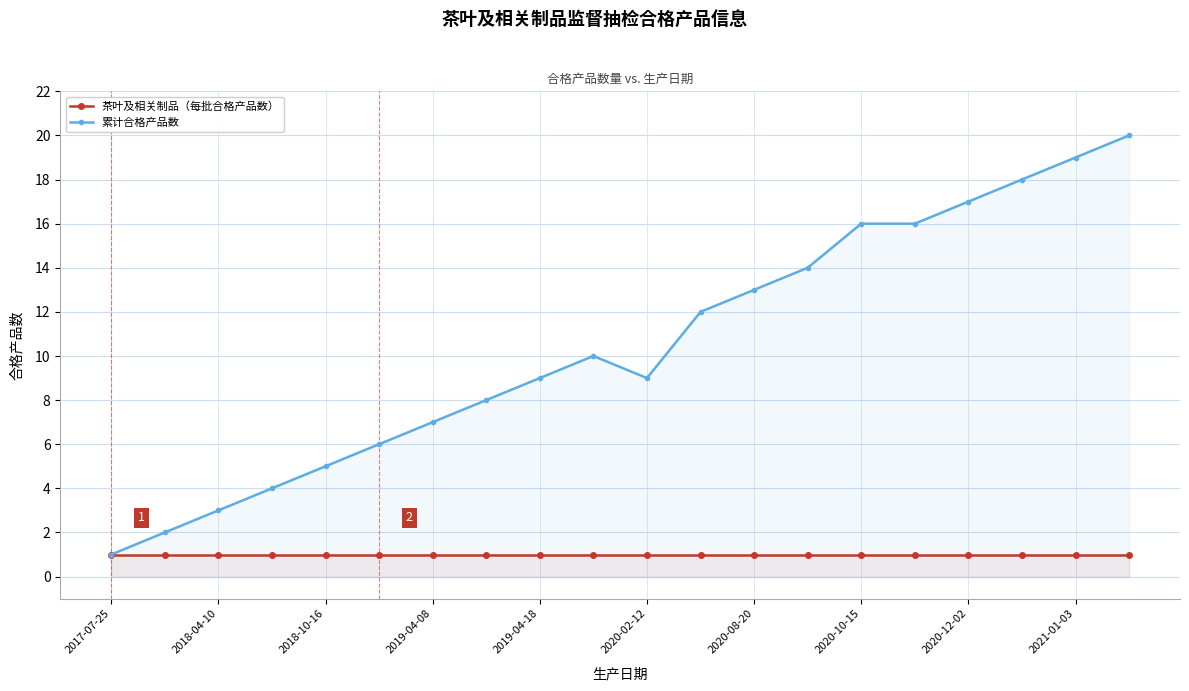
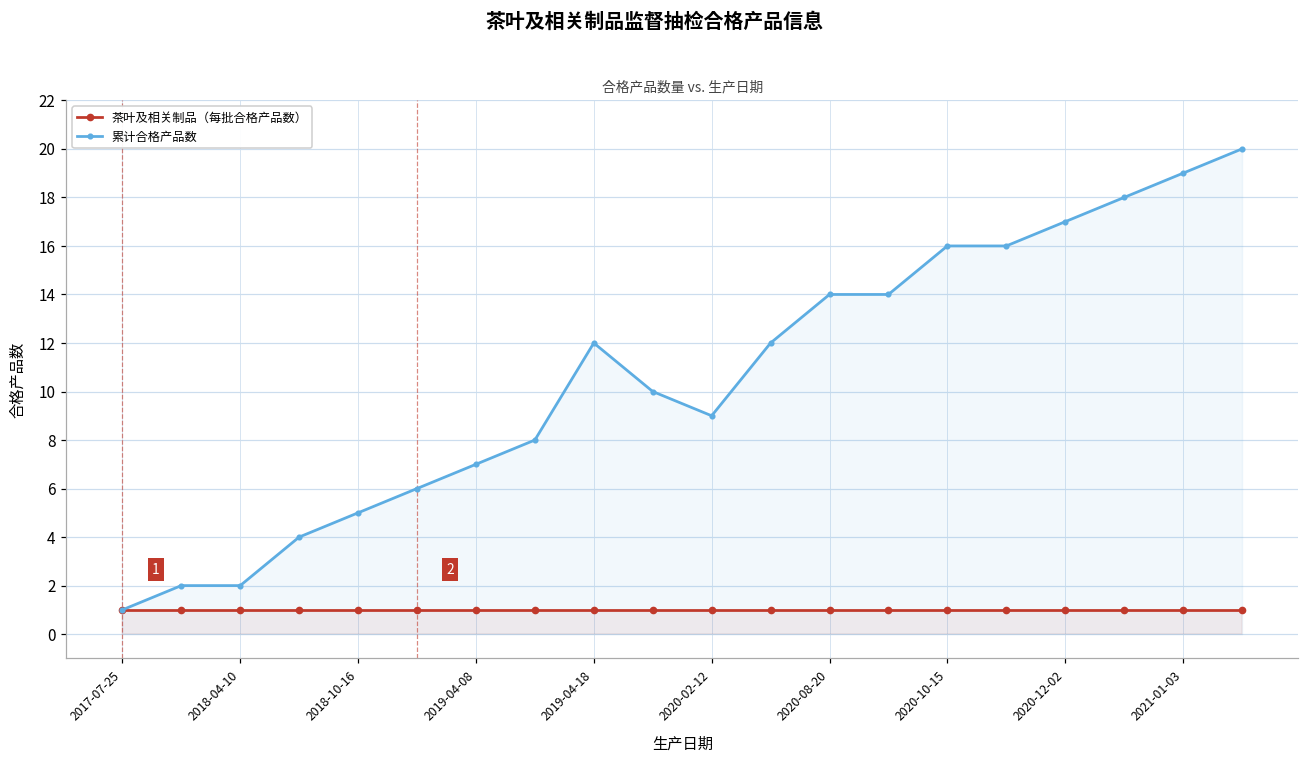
累计合格产品数, 2018-04-10: 3 -> 2
累计合格产品数, 2019-04-18: 9 -> 12
累计合格产品数, 2020-08-20: 13 -> 14
